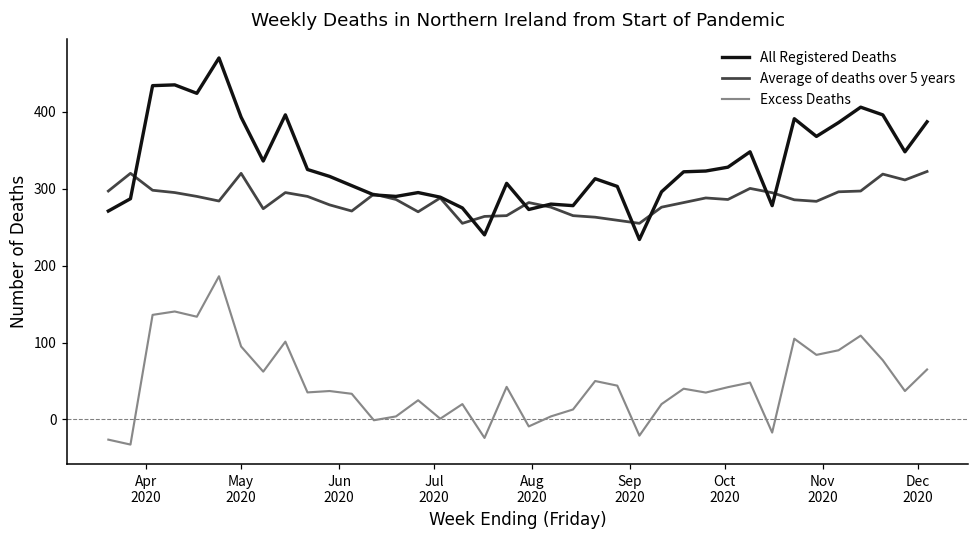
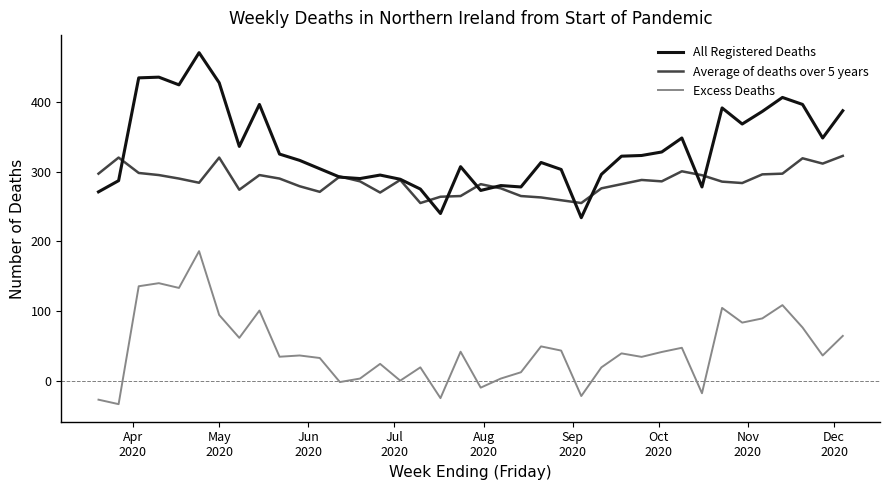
All Registered Deaths, May 2020: 390 -> 430
